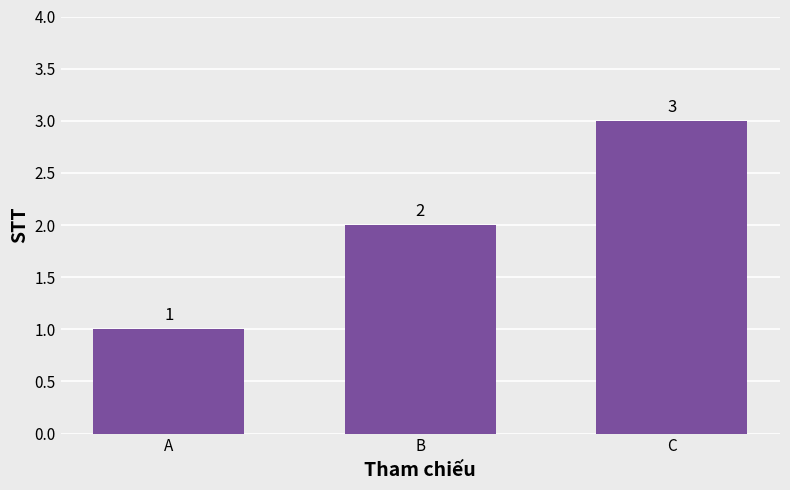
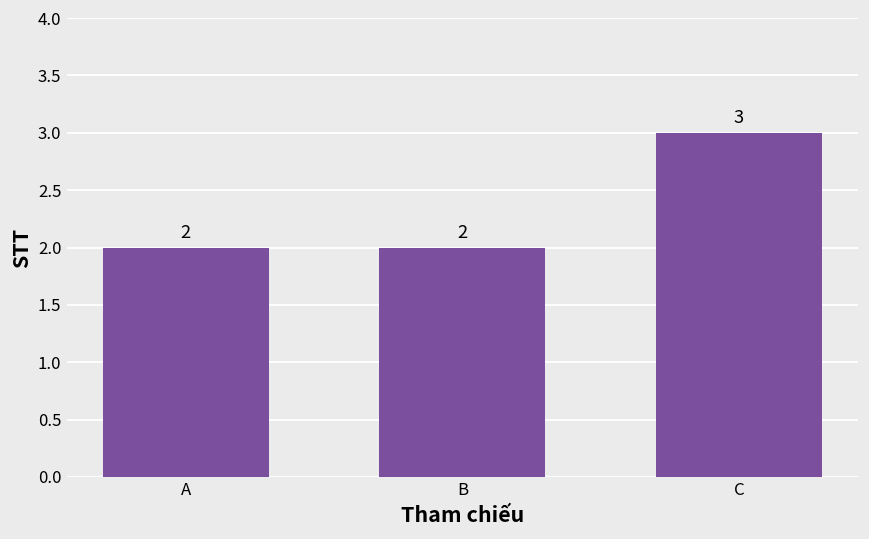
A: 1 -> 2
